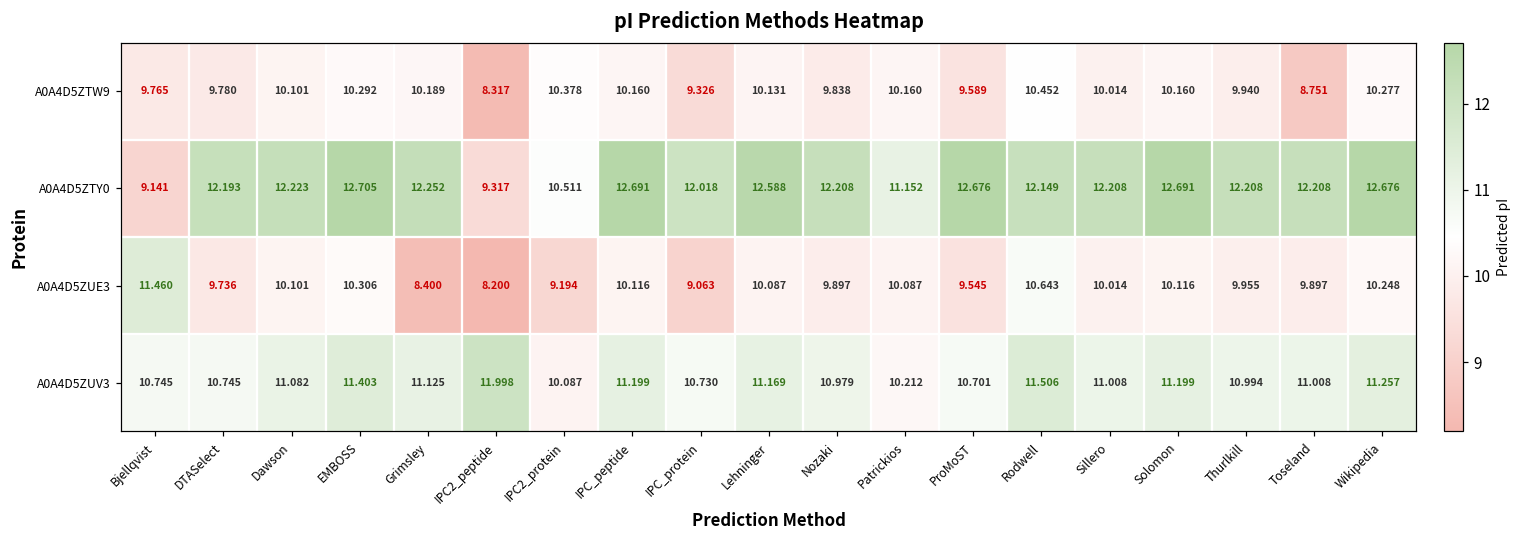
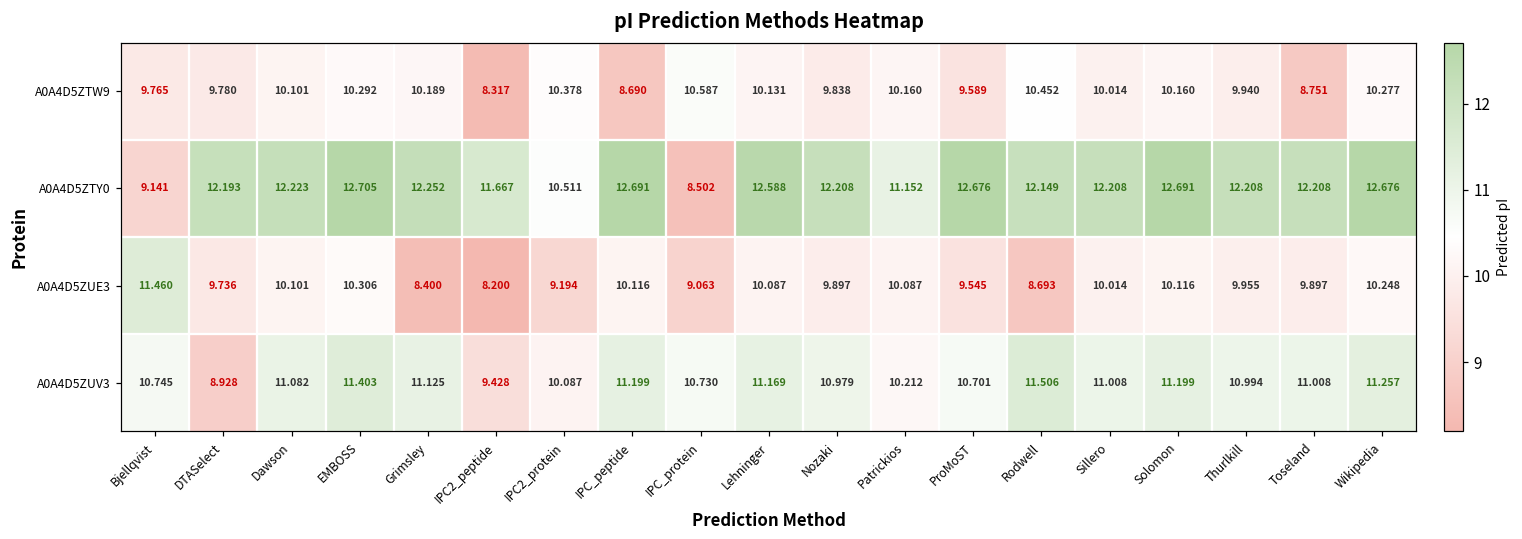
A0A4D5ZTW9, IPC_peptide: 10.160 -> 8.690
A0A4D5ZTW9, IPC_protein: 9.326 -> 10.587
A0A4D5ZTY0, IPC2_peptide: 9.317 -> 11.667
A0A4D5ZTY0, IPC_protein: 12.018 -> 8.502
A0A4D5ZUE3, Rodwell: 10.643 -> 8.693
A0A4D5ZUV3, DTASelect: 10.745 -> 8.928
A0A4D5ZUV3, IPC2_peptide: 11.998 -> 9.428
